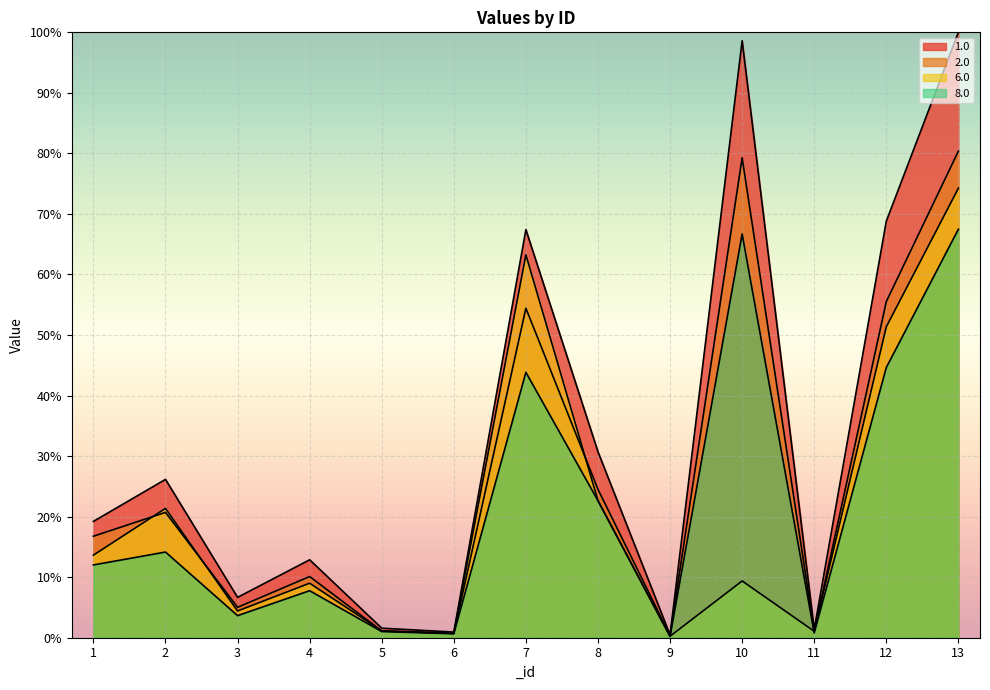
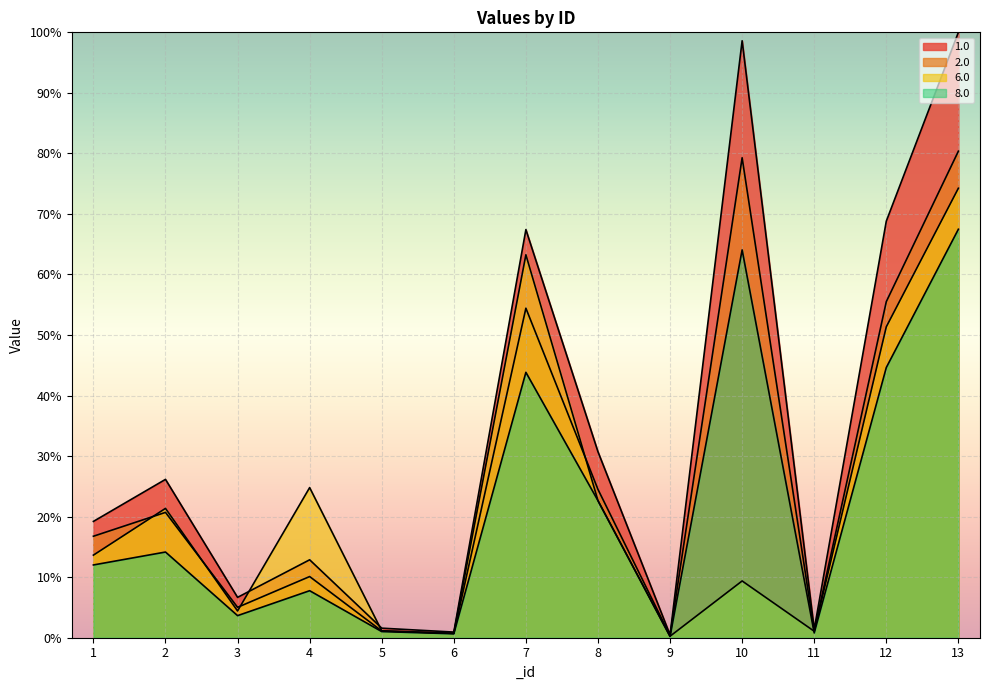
6.0, 4: 9% -> 25%
8.0, 10: 67% -> 64%
